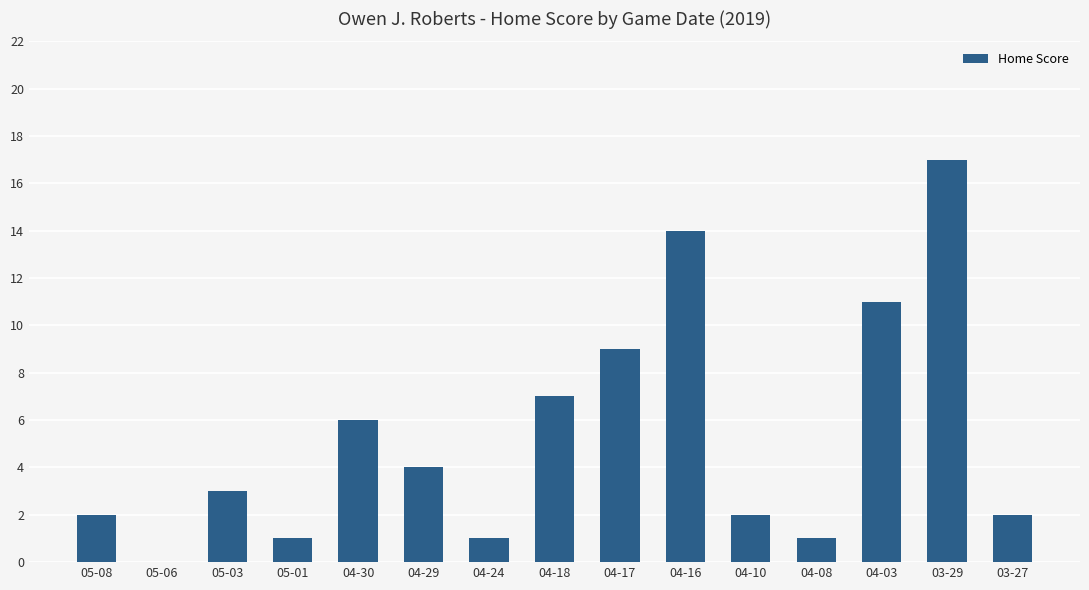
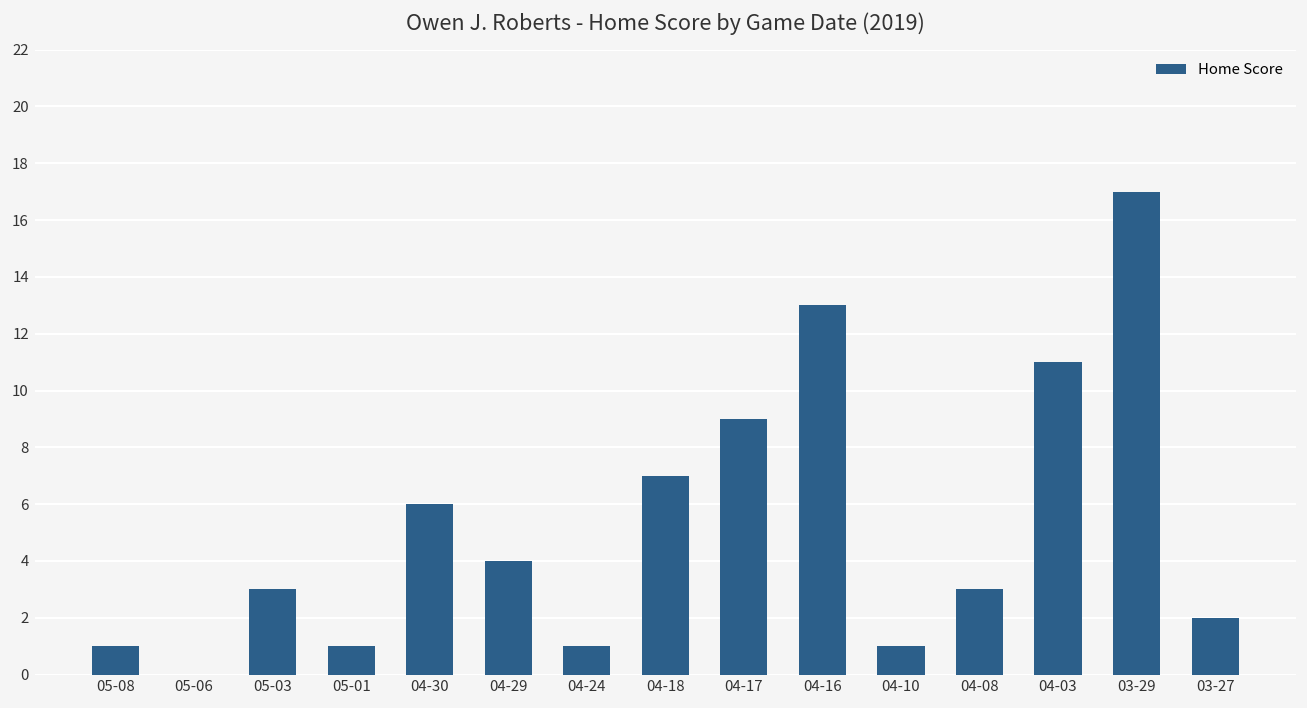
05-08: 2 -> 1
04-16: 14 -> 13
04-10: 2 -> 1
04-08: 1 -> 3
